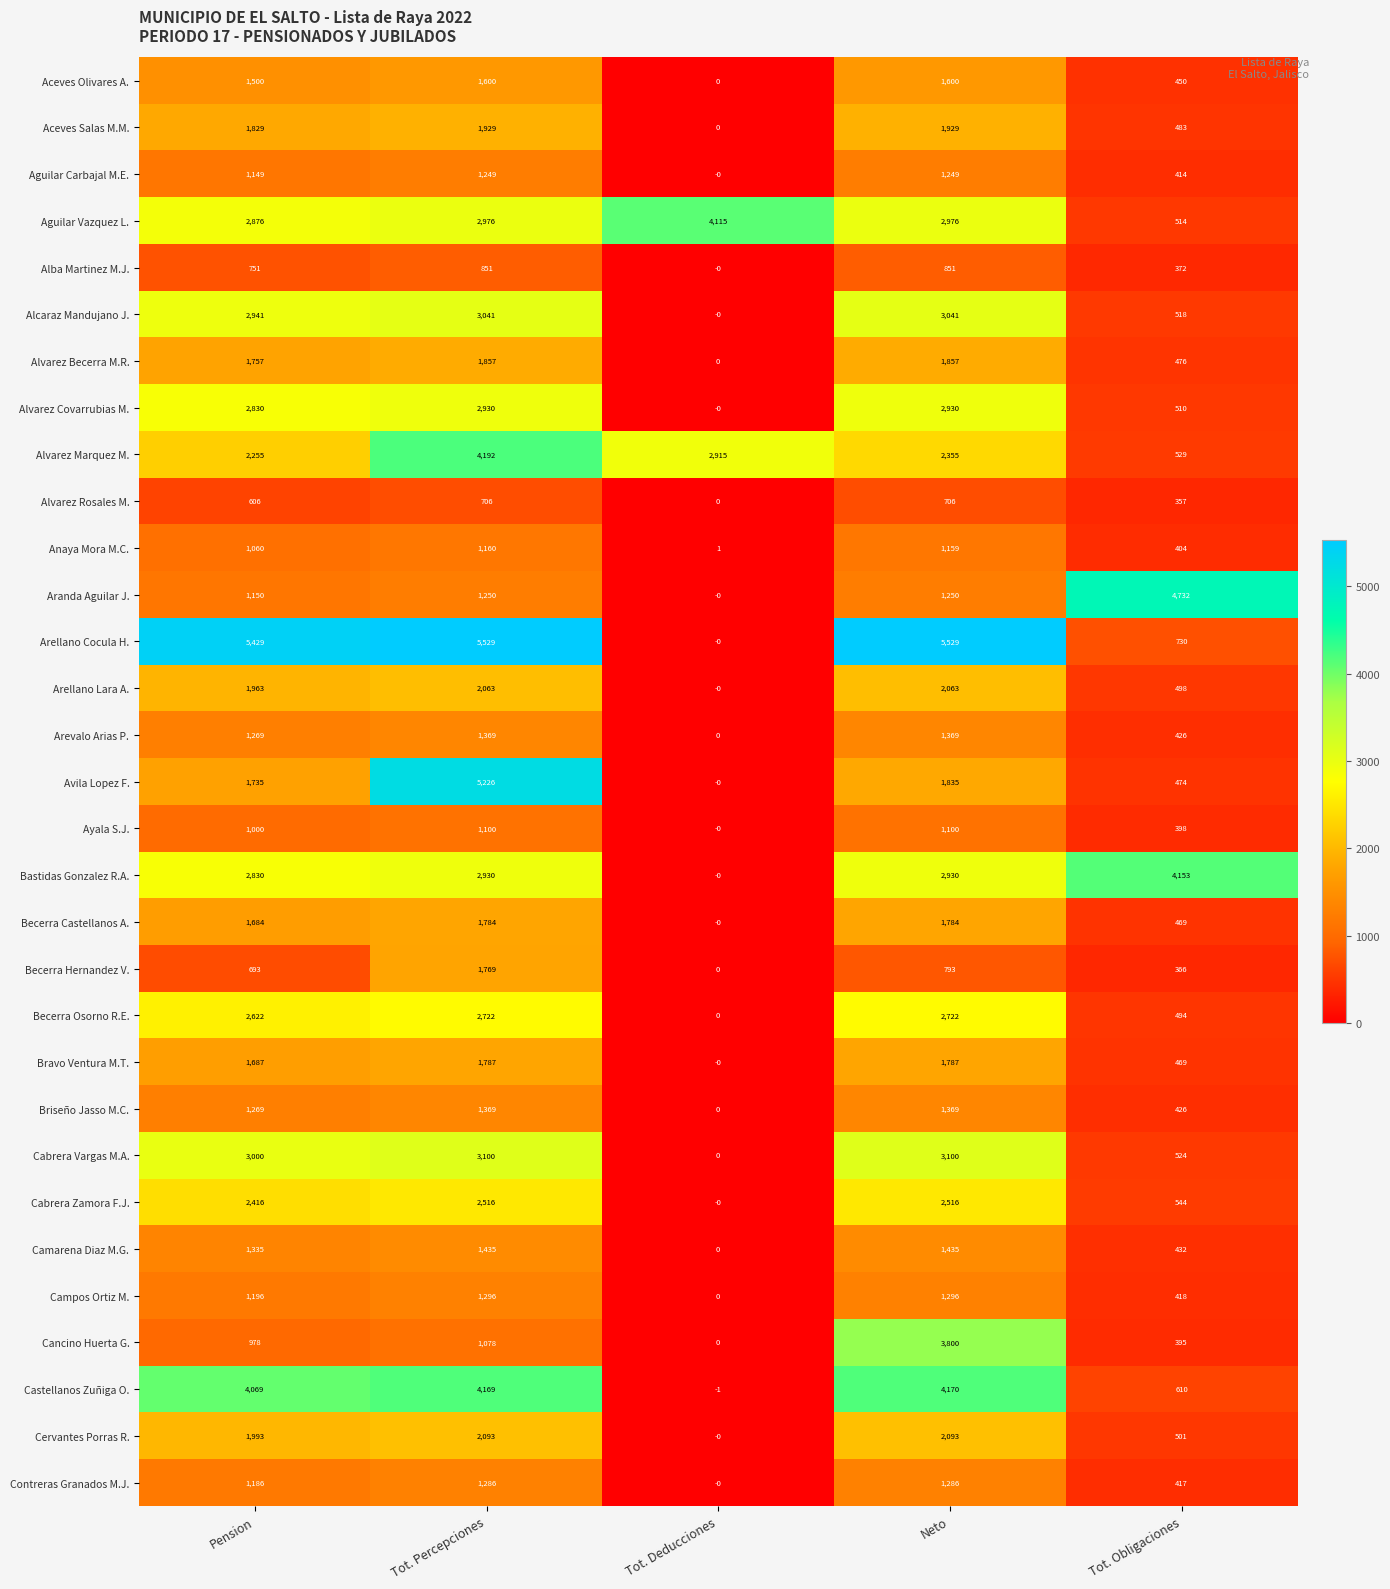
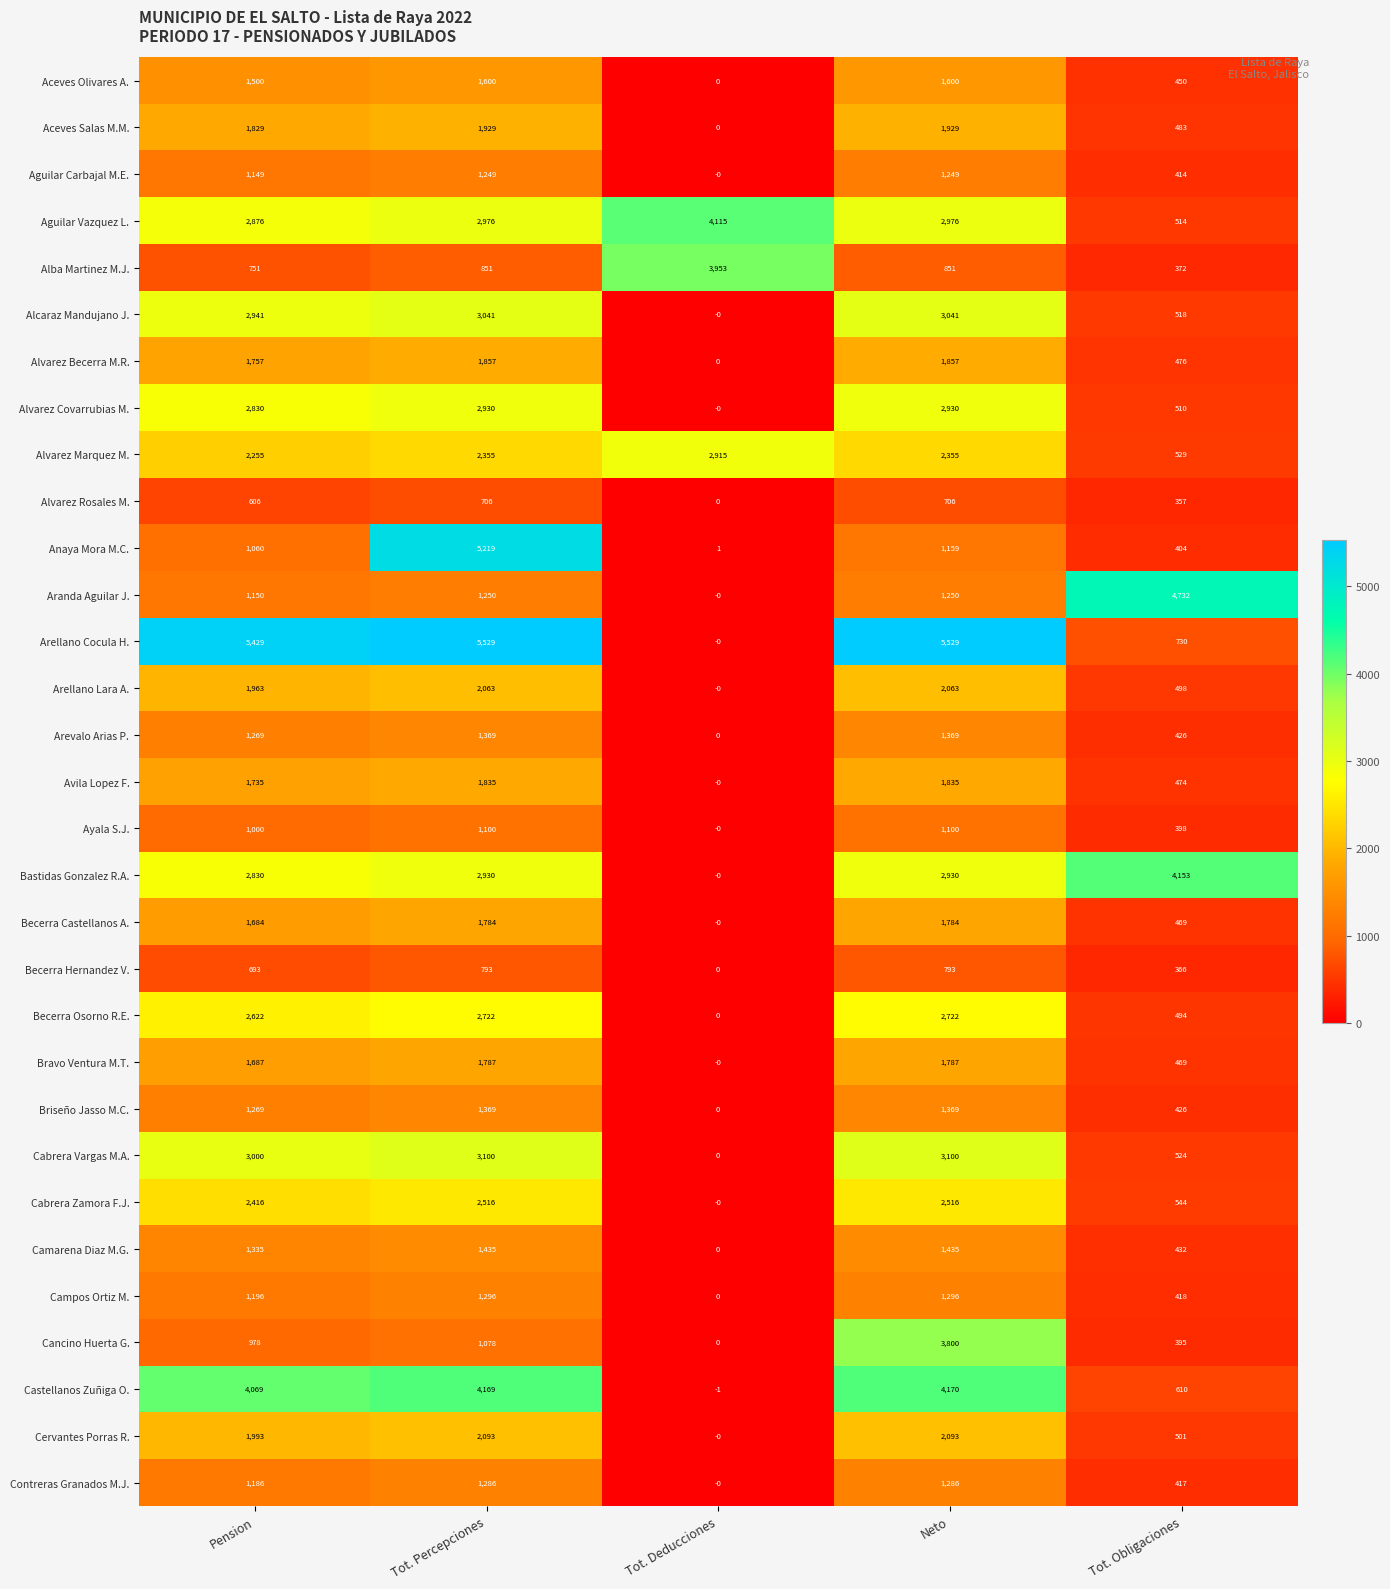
Alba Martinez M.J., Tot. Deducciones: -0 -> 3,953
Alvarez Marquez M., Tot. Percepciones: 4,192 -> 2,355
Anaya Mora M.C., Tot. Percepciones: 1,160 -> 5,219
Avila Lopez F., Tot. Percepciones: 5,226 -> 1,835
Becerra Hernandez V., Tot. Percepciones: 1,769 -> 793
